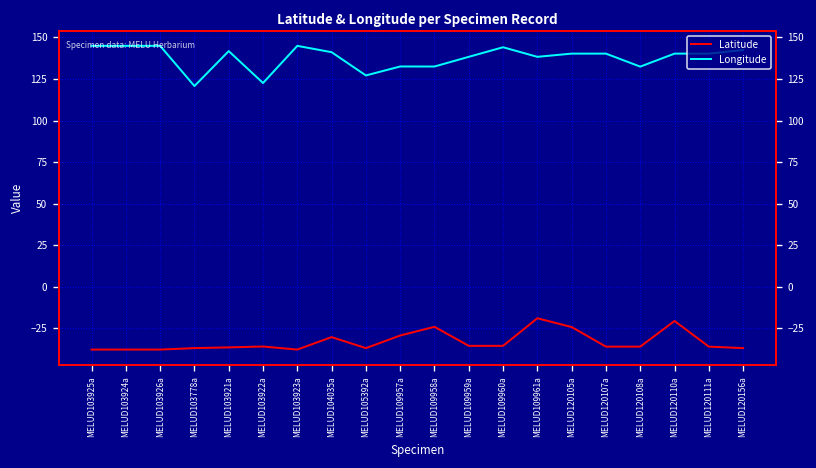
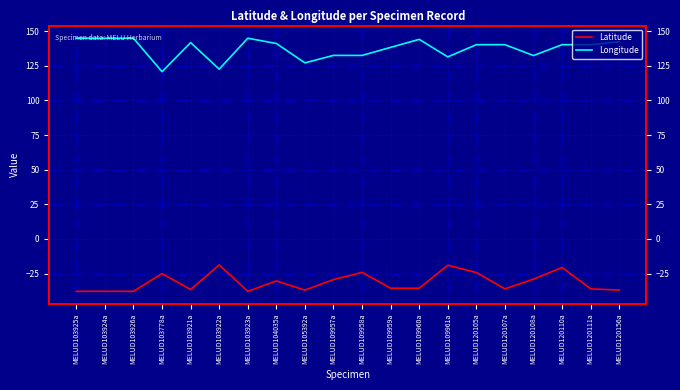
Latitude, MELUD103778a: -37 -> -25
Latitude, MELUD103922a: -36 -> -19
Longitude, MELUD109961a: 138 -> 131
Latitude, MELUD120108a: -36 -> -29
